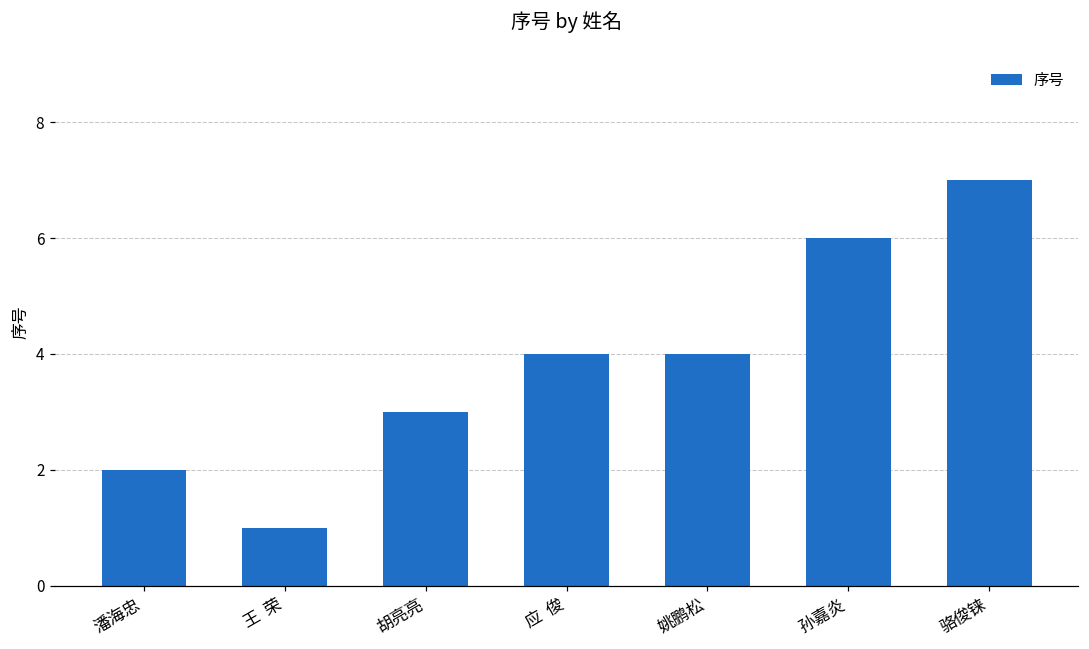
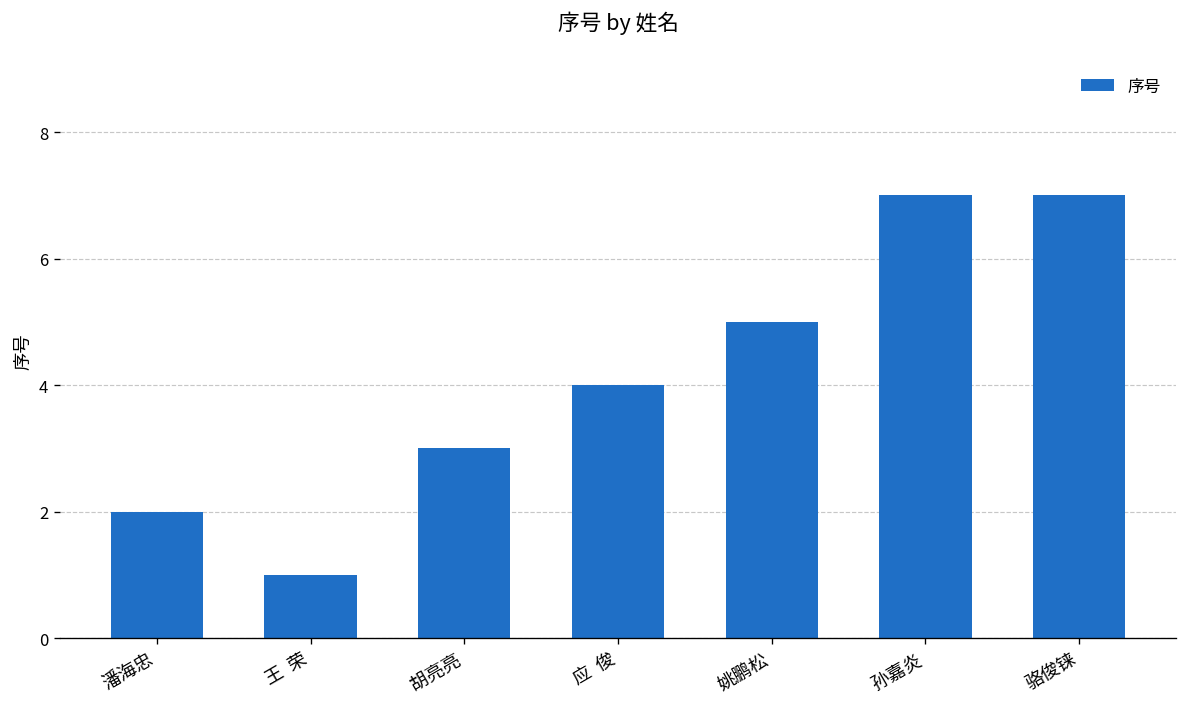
姚鹏松: 4 -> 5
孙嘉炎: 6 -> 7
